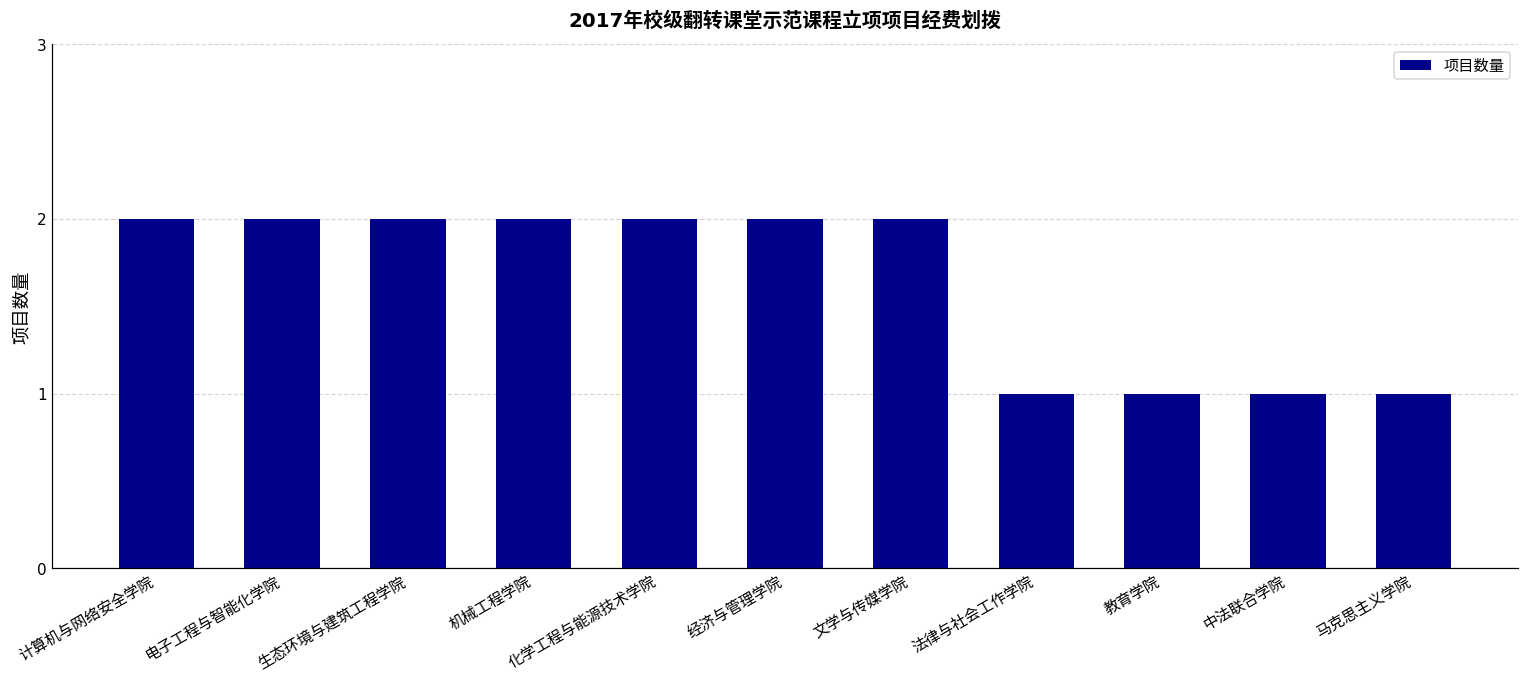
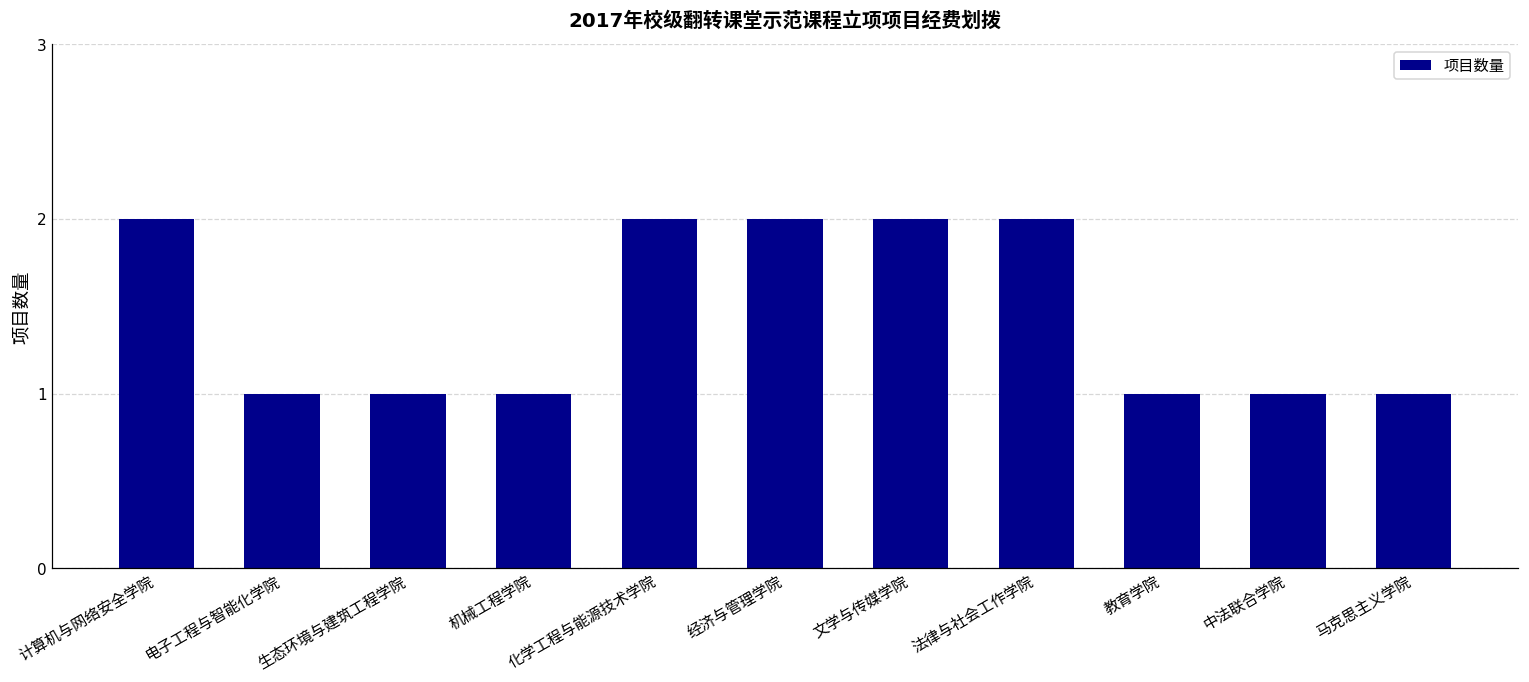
电子工程与智能化学院: 2 -> 1
生态环境与建筑工程学院: 2 -> 1
机械工程学院: 2 -> 1
法律与社会工作学院: 1 -> 2
